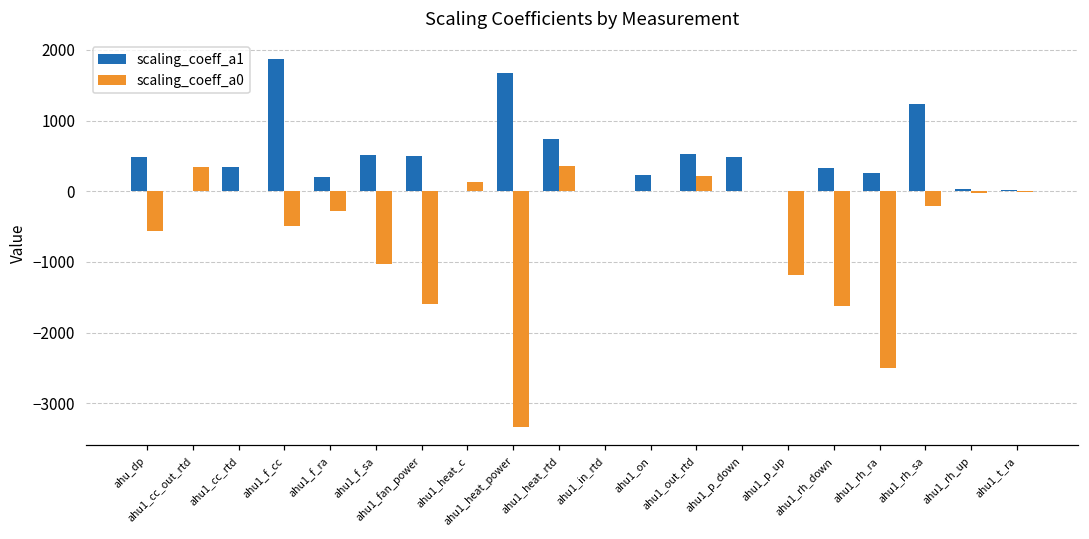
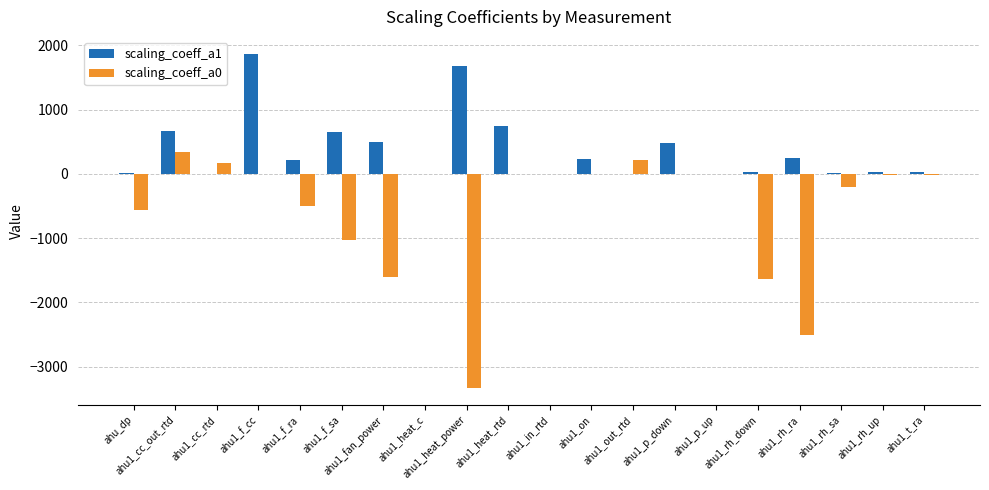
scaling_coeff_a1, ahu_dp: 500 -> 0
scaling_coeff_a1, ahu1_cc_out_rtd: 0 -> 700
scaling_coeff_a1, ahu1_cc_rtd: 300 -> 0
scaling_coeff_a0, ahu1_cc_rtd: 0 -> 200
scaling_coeff_a0, ahu1_f_cc: -500 -> 0
scaling_coeff_a0, ahu1_f_ra: -300 -> -500
scaling_coeff_a1, ahu1_f_sa: 500 -> 700
scaling_coeff_a0, ahu1_heat_c: 100 -> 0
scaling_coeff_a0, ahu1_heat_rtd: 300 -> 0
scaling_coeff_a1, ahu1_out_rtd: 500 -> 0
scaling_coeff_a0, ahu1_p_up: -1200 -> 0
scaling_coeff_a1, ahu1_rh_down: 300 -> 0
scaling_coeff_a1, ahu1_rh_sa: 1200 -> 0
